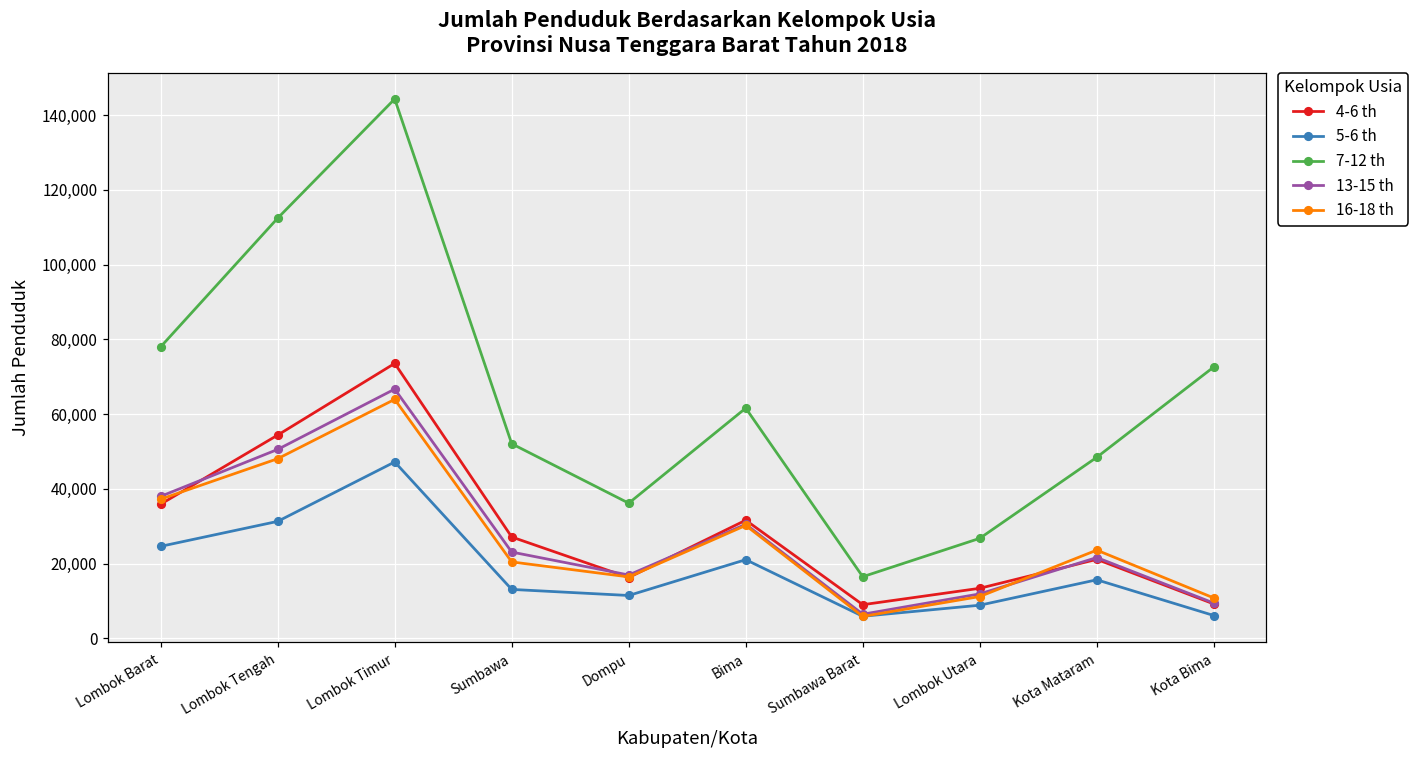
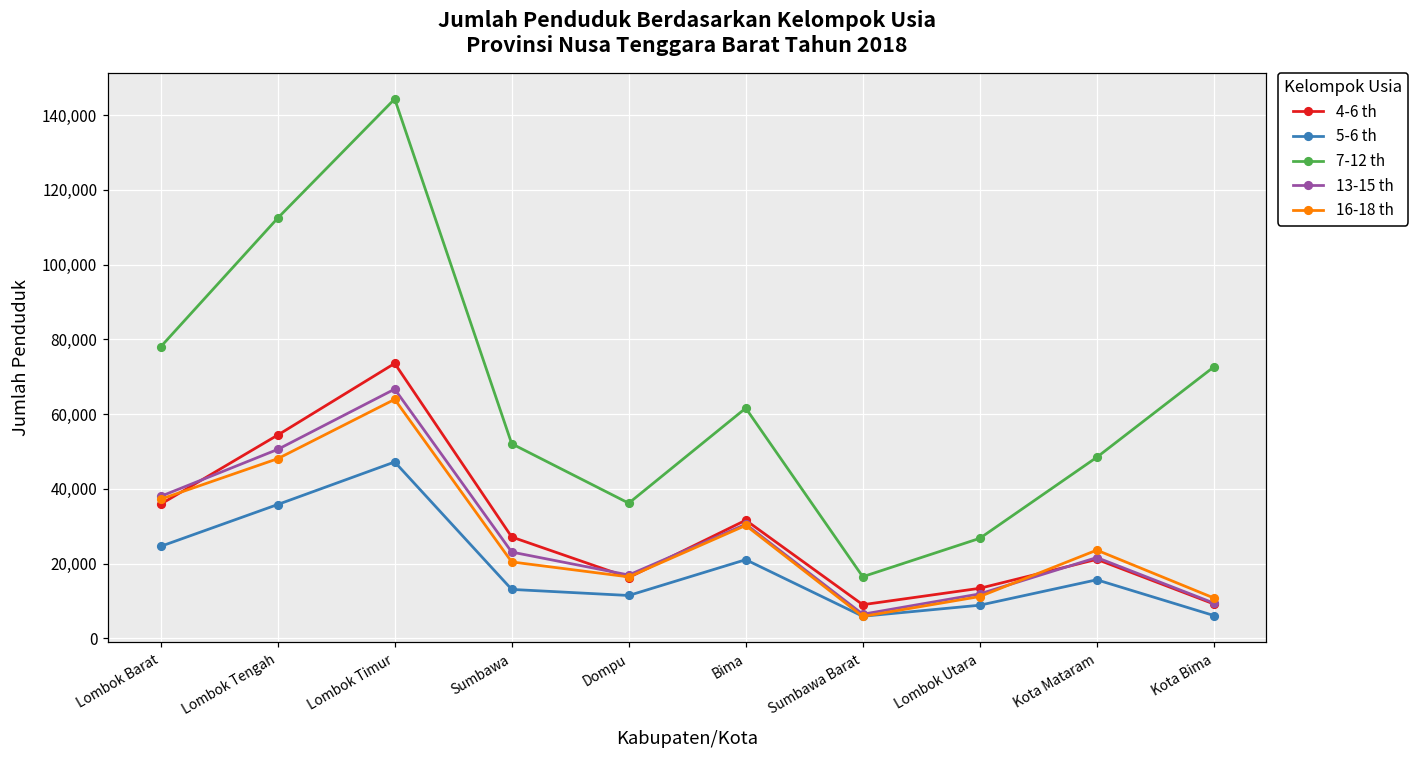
5-6 th, Lombok Tengah: 31,000 -> 36,000
